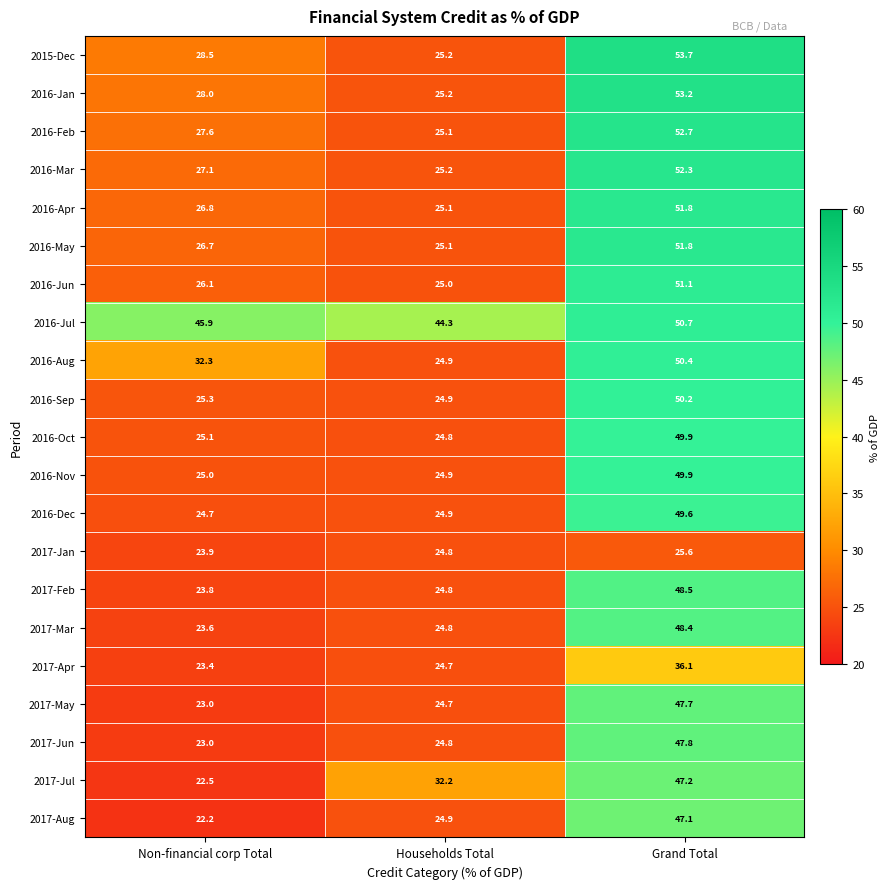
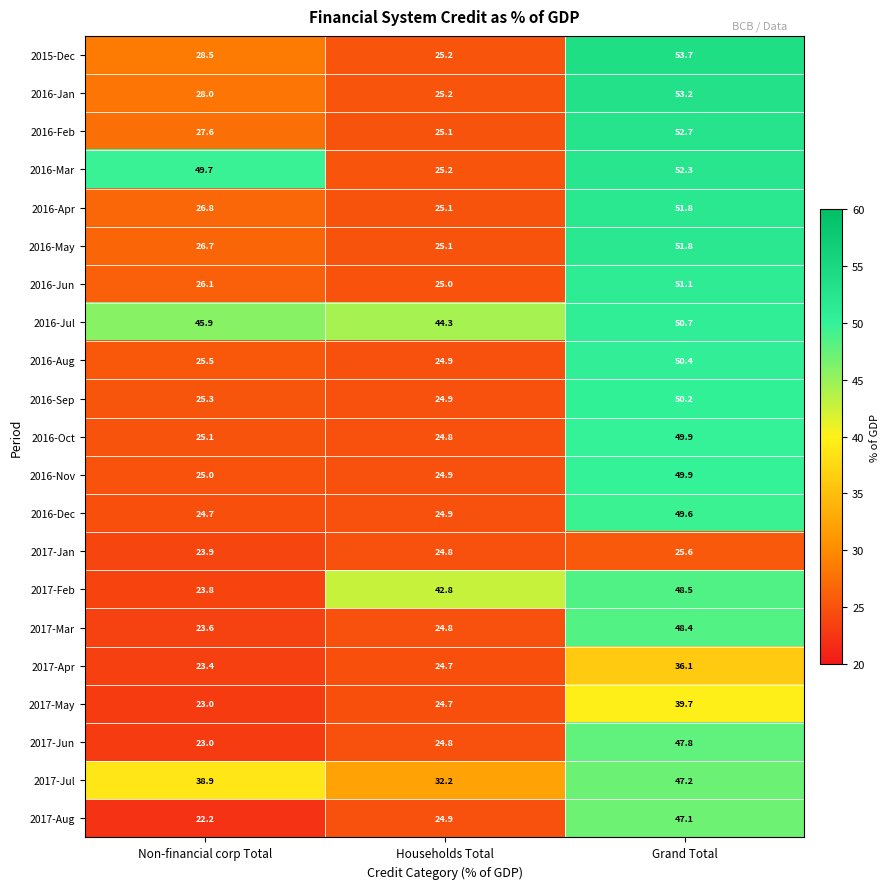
2016-Mar, Non-financial corp Total: 27.1 -> 49.7
2016-Aug, Non-financial corp Total: 32.3 -> 25.5
2017-Feb, Households Total: 24.8 -> 42.8
2017-May, Grand Total: 47.7 -> 39.7
2017-Jul, Non-financial corp Total: 22.5 -> 38.9
